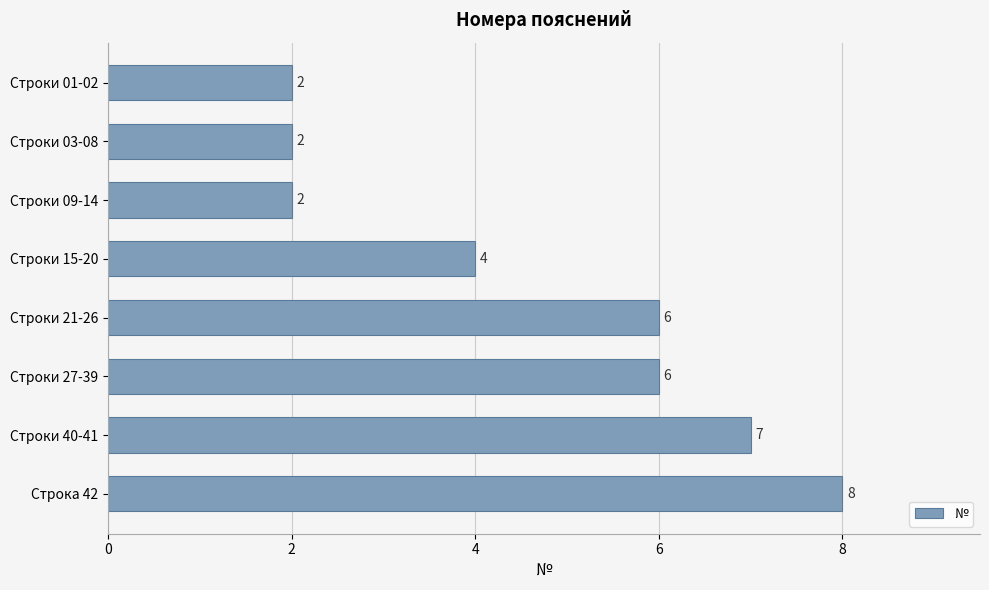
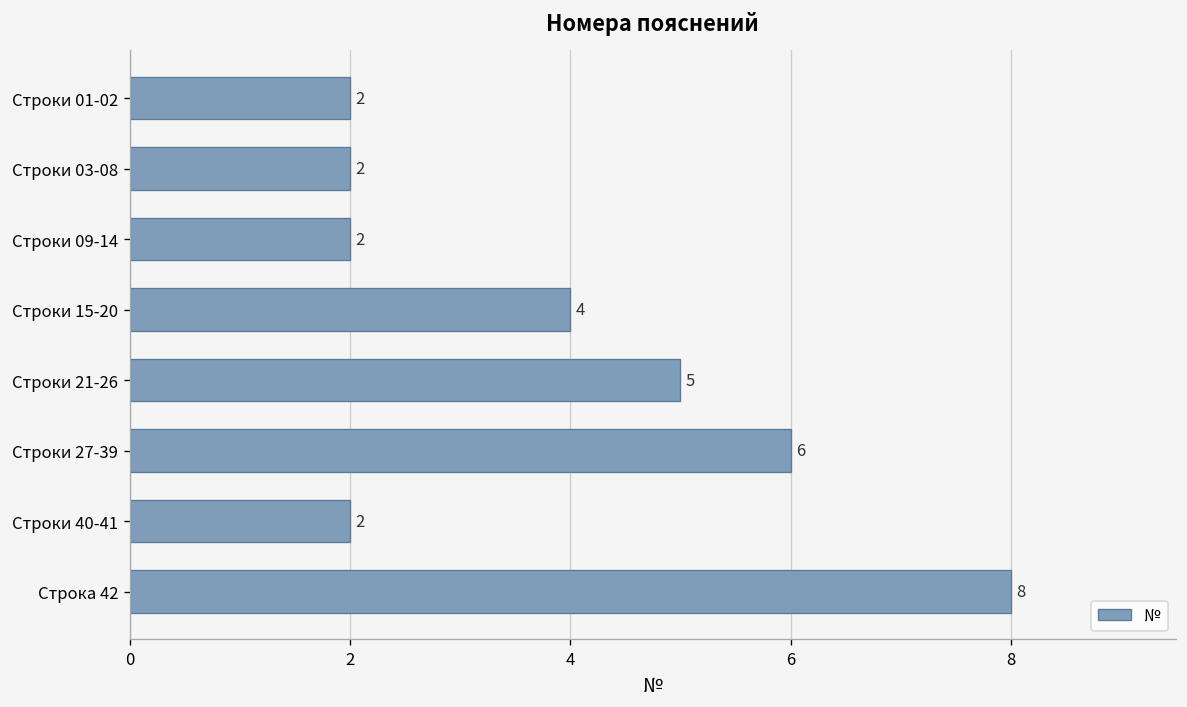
Строки 21-26: 6 -> 5
Строки 40-41: 7 -> 2
